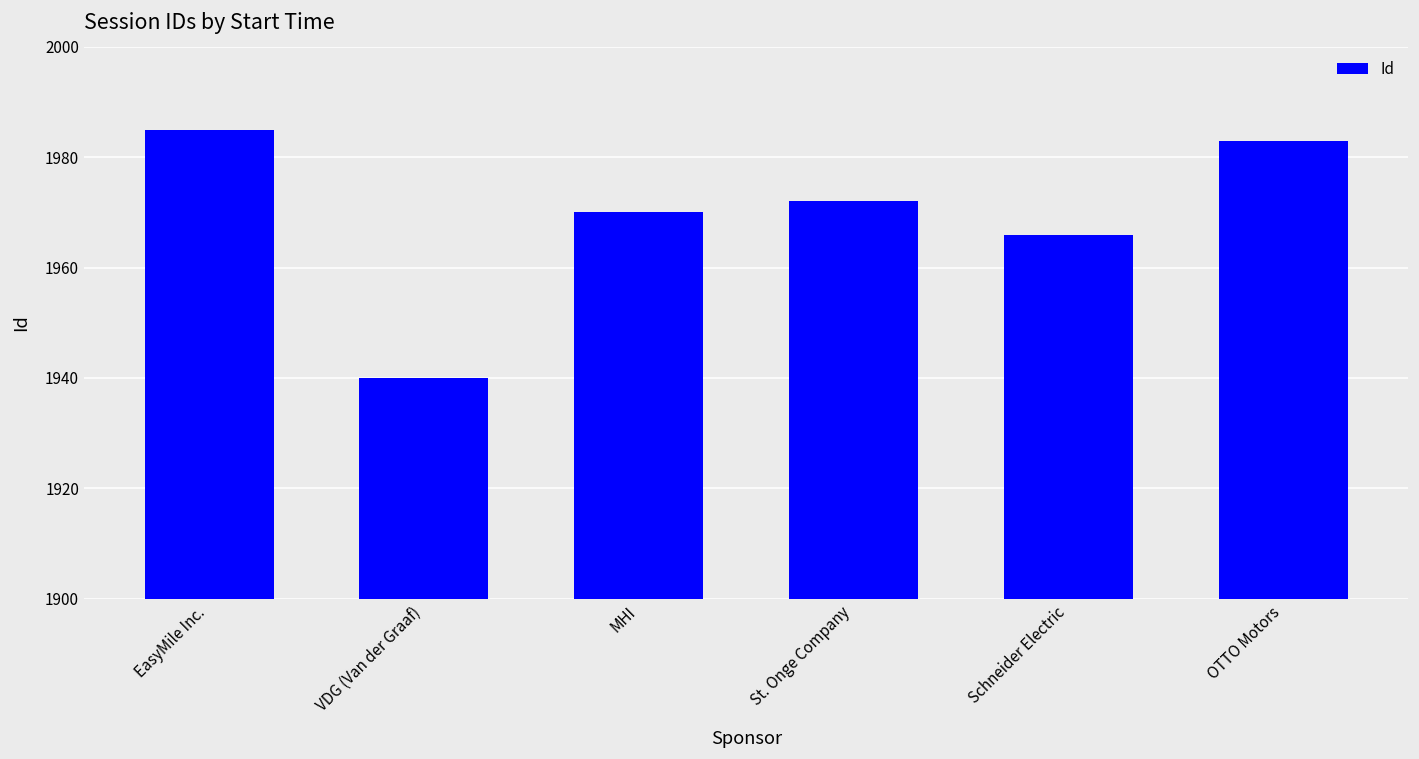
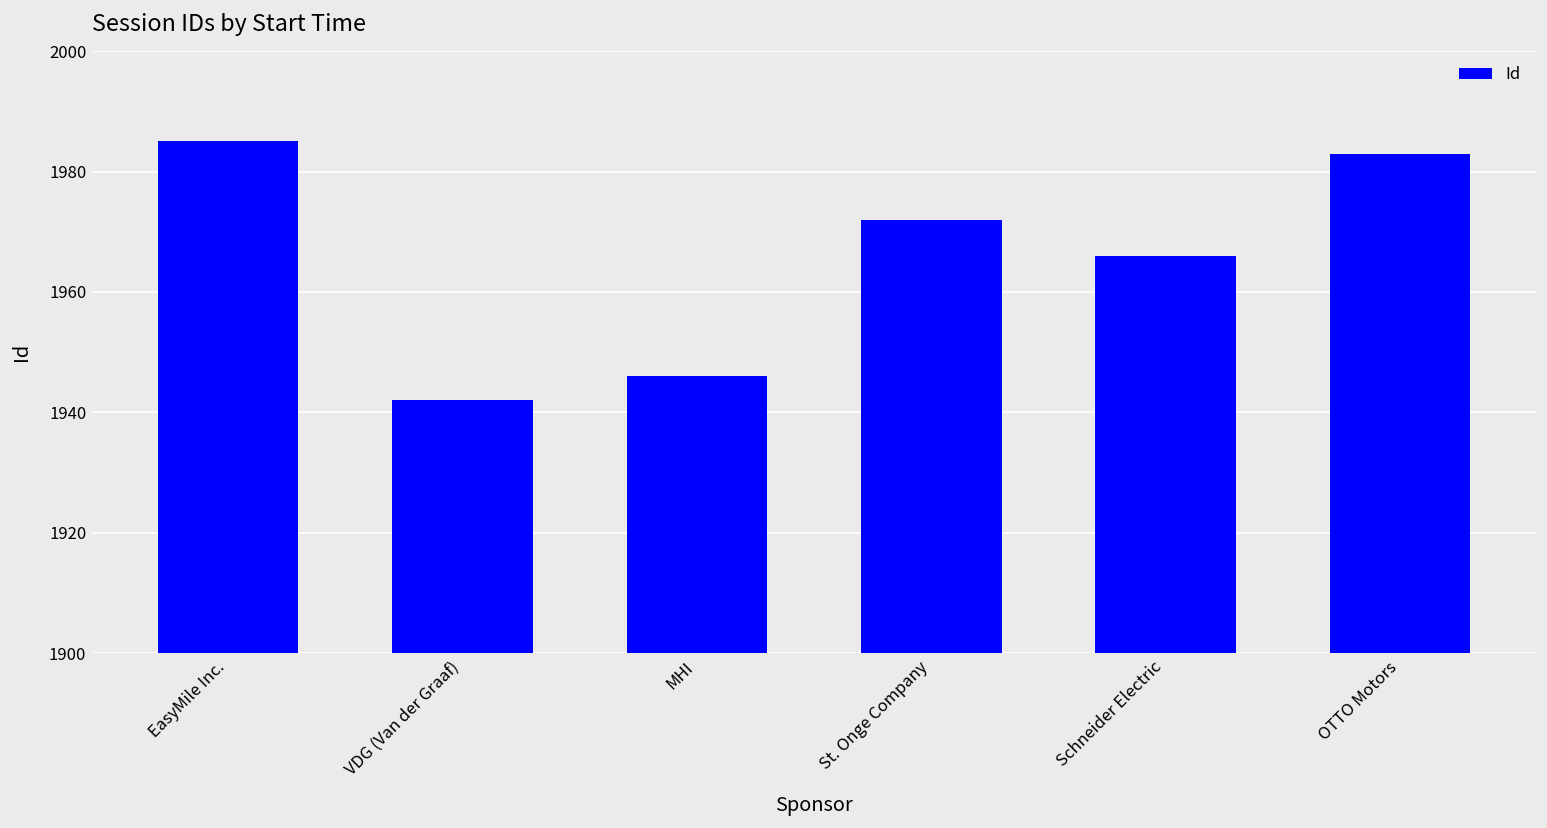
VDG (Van der Graaf): 1940 -> 1942
MHI: 1970 -> 1946
